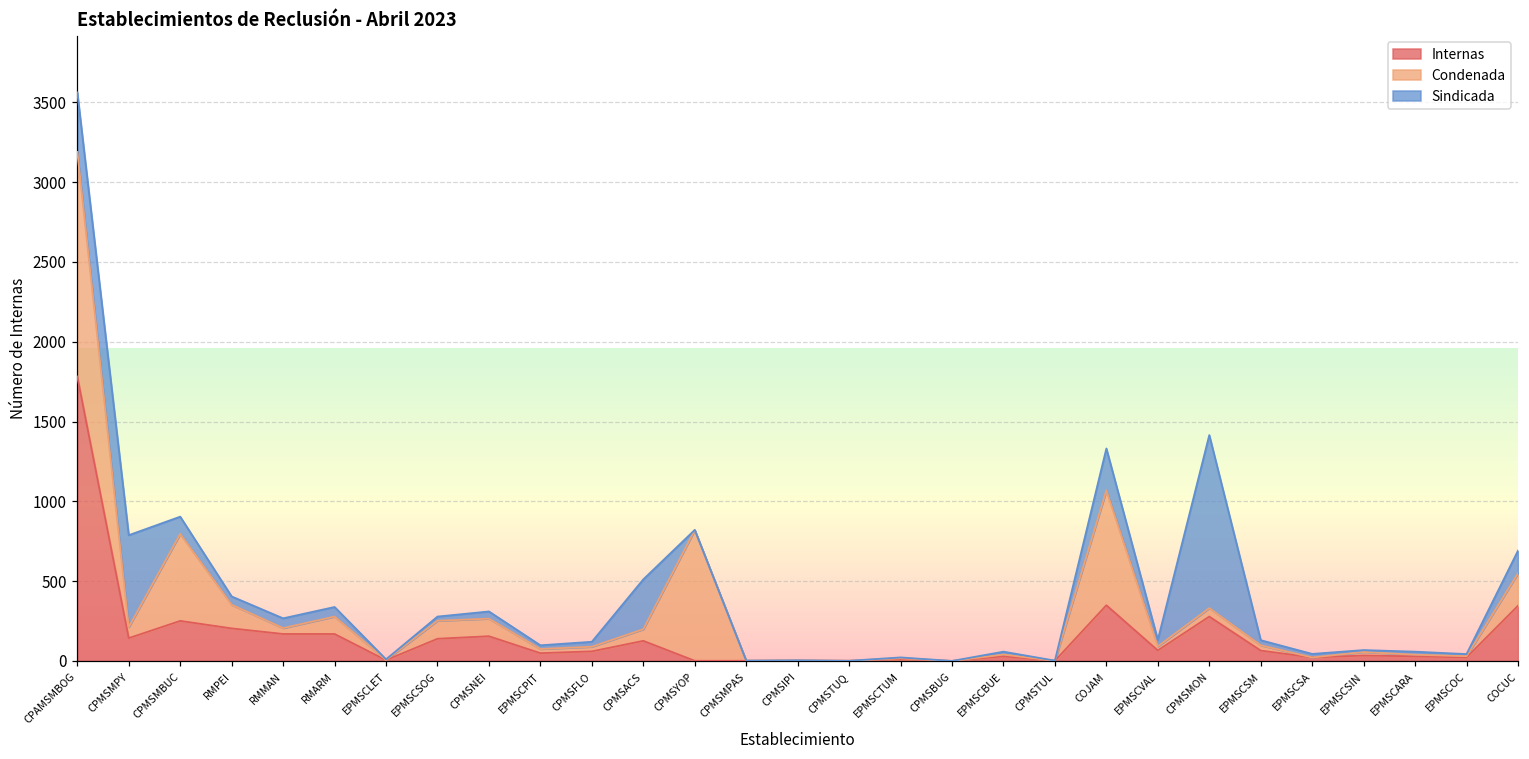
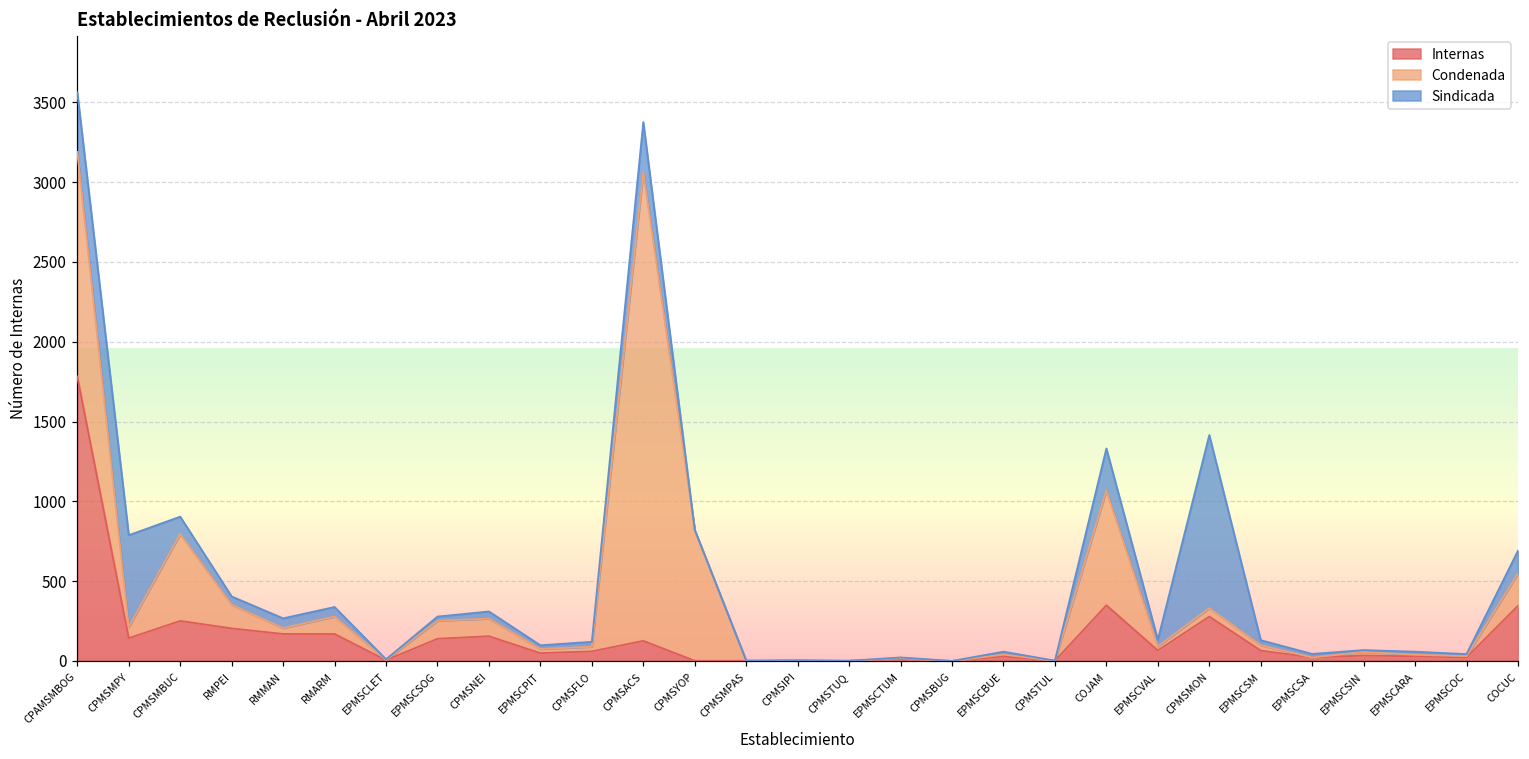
Condenada, CPMSACS: 70 -> 2940
